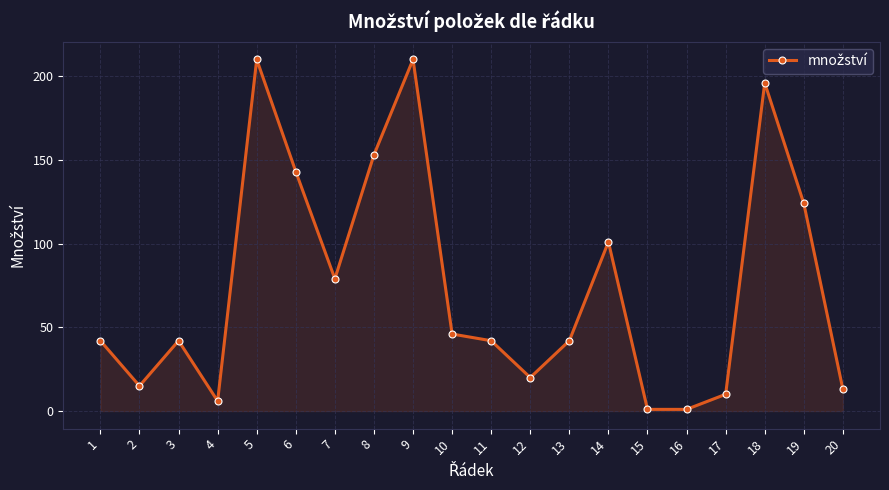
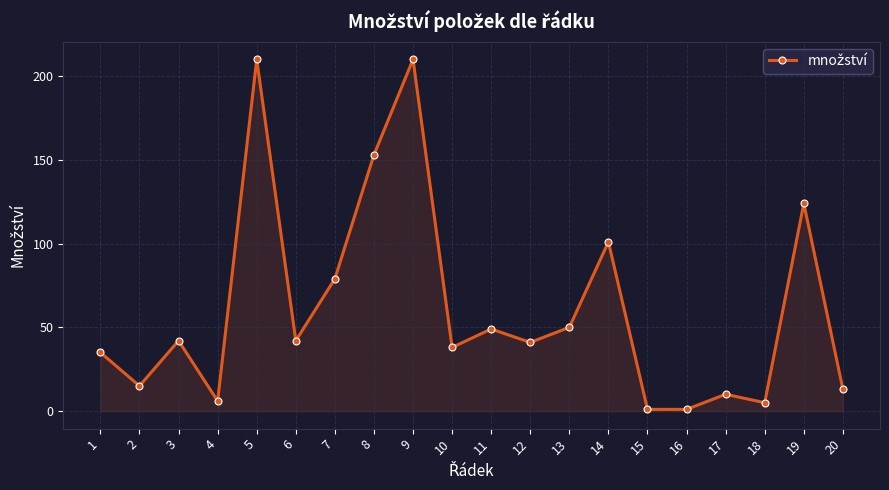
1: 42 -> 35
6: 143 -> 42
10: 46 -> 38
11: 42 -> 49
12: 20 -> 41
13: 42 -> 50
18: 196 -> 5
